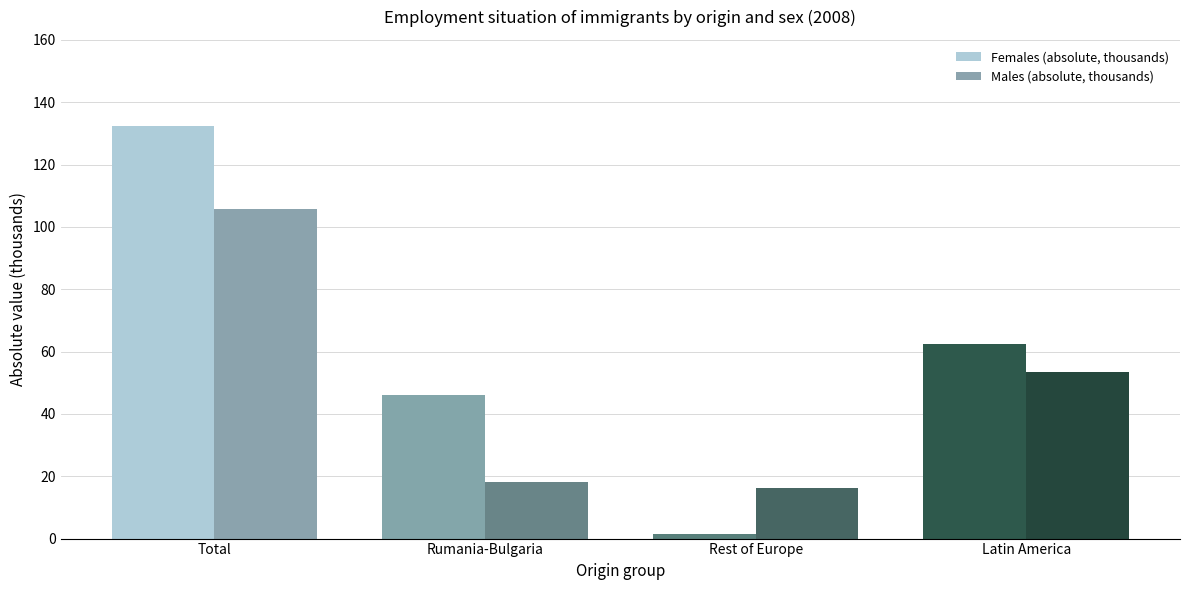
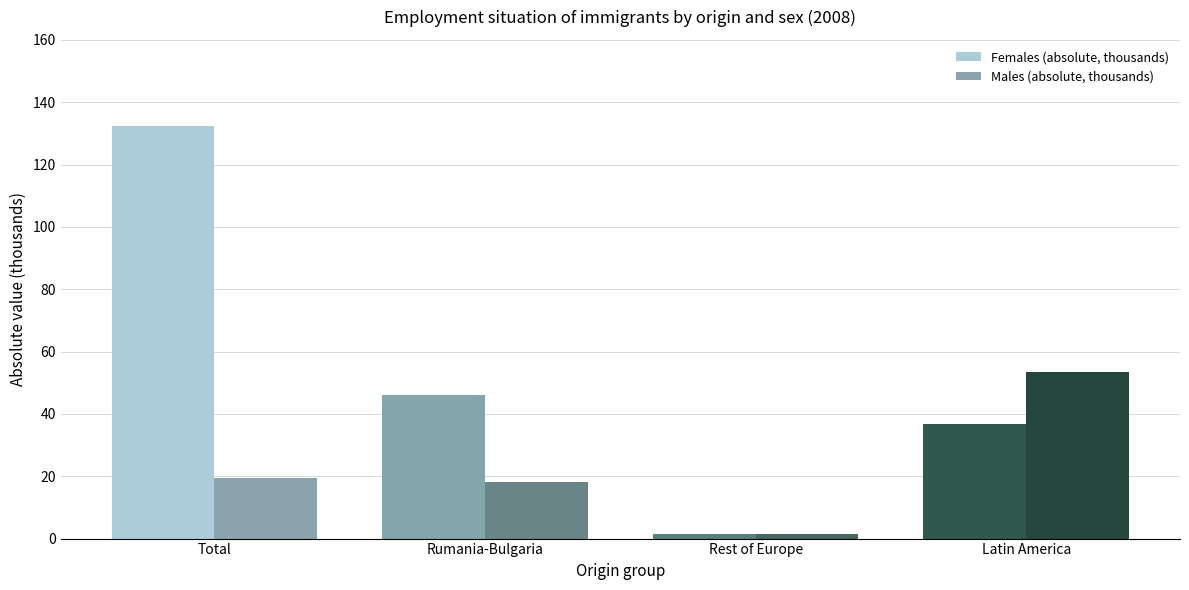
Males (absolute, thousands), Total: 106 -> 19
Males (absolute, thousands), Rest of Europe: 16 -> 1
Females (absolute, thousands), Latin America: 62 -> 37
